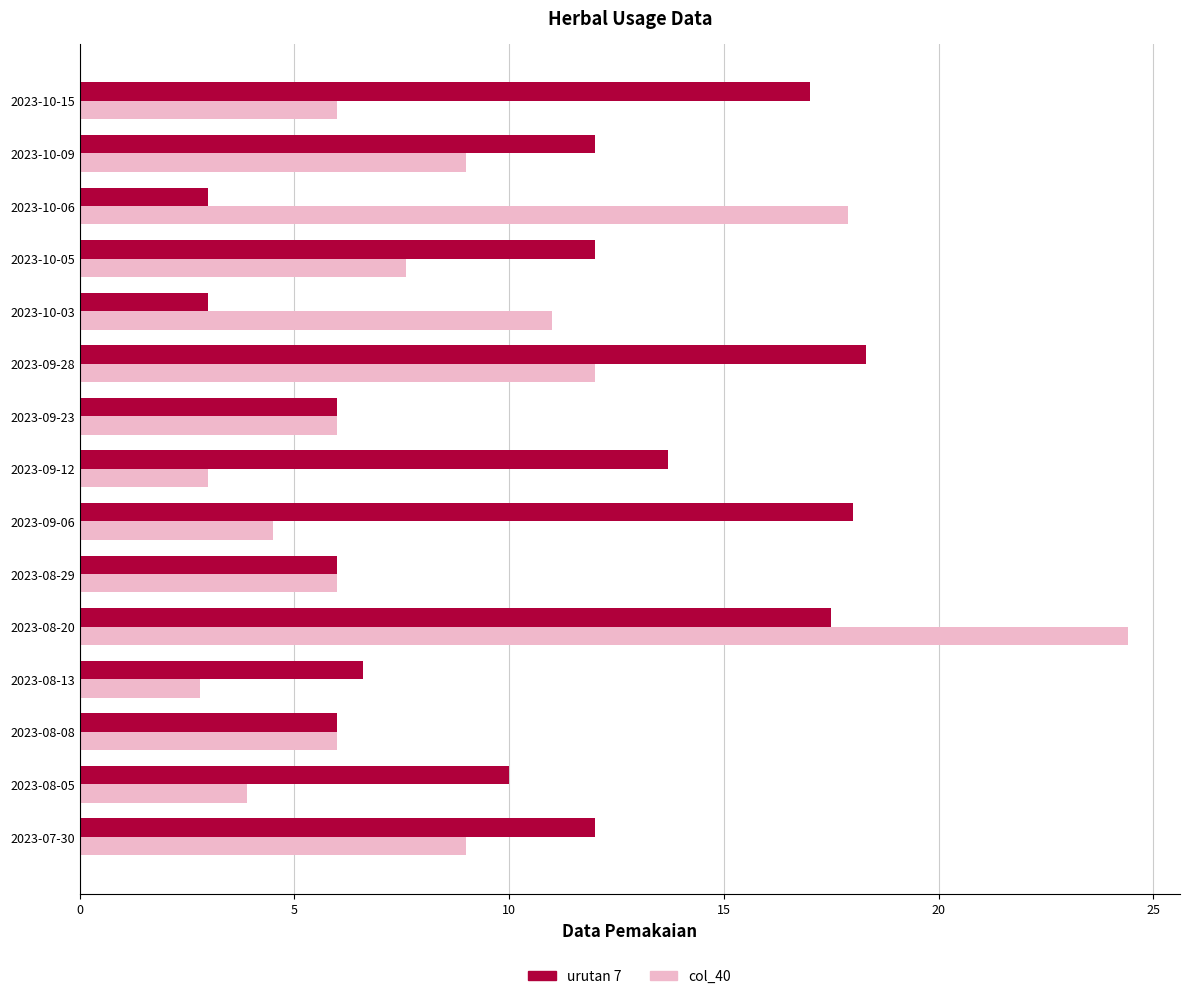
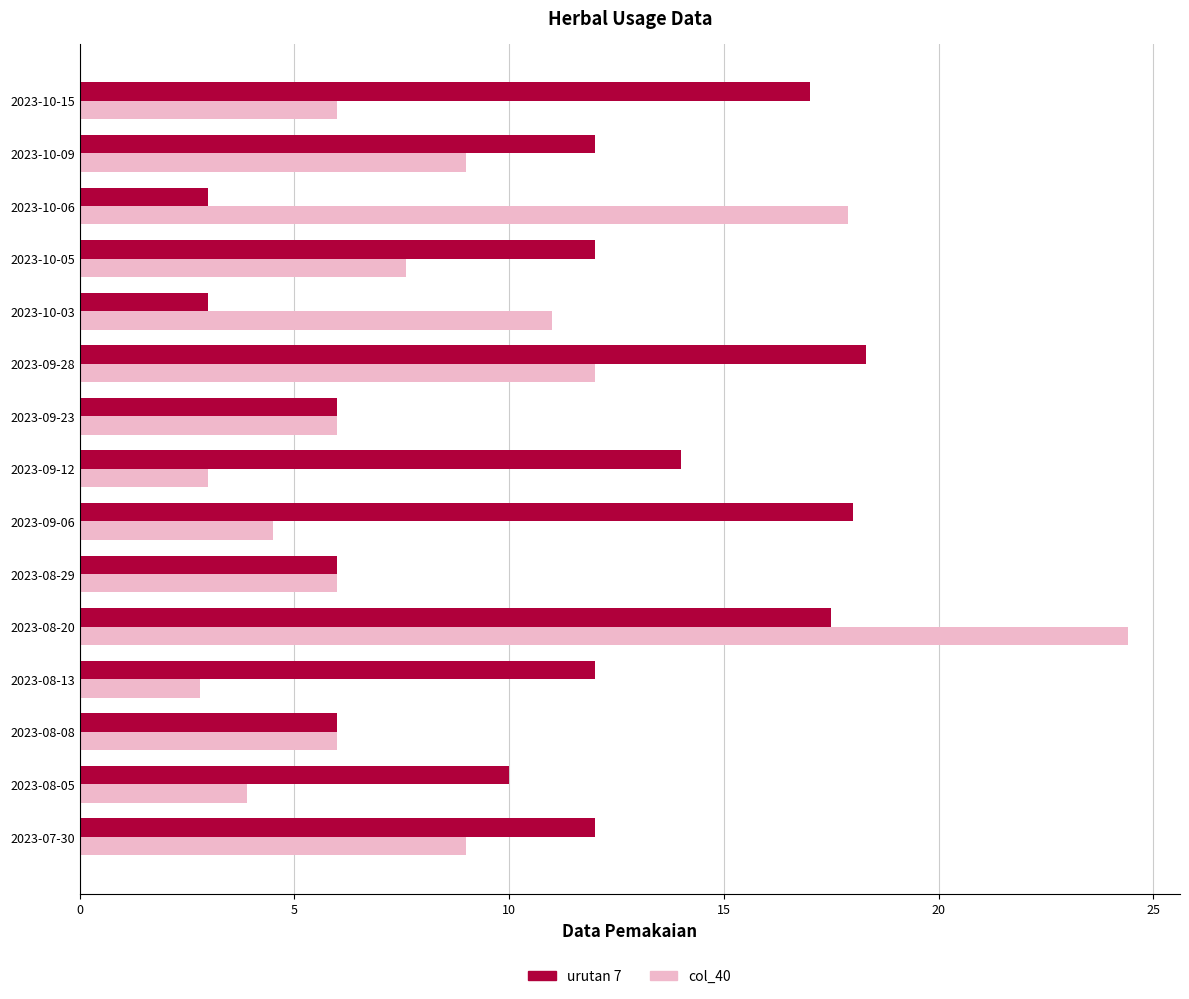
urutan 7, 2023-09-12: 13.7 -> 14.0
urutan 7, 2023-08-13: 6.6 -> 12.0
